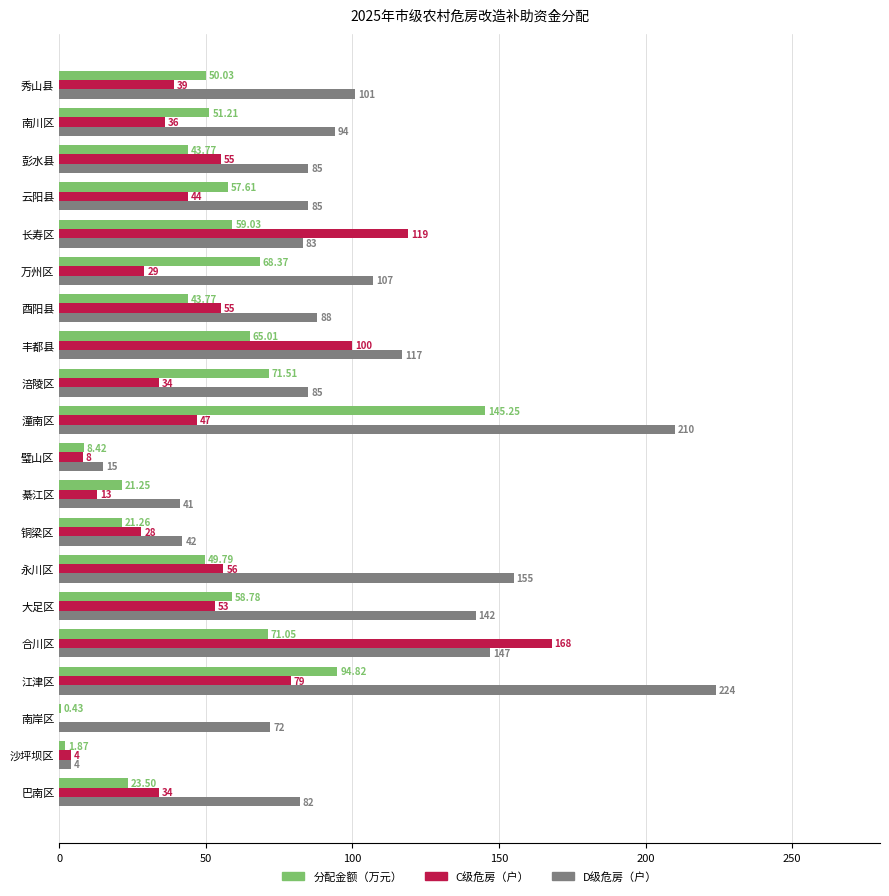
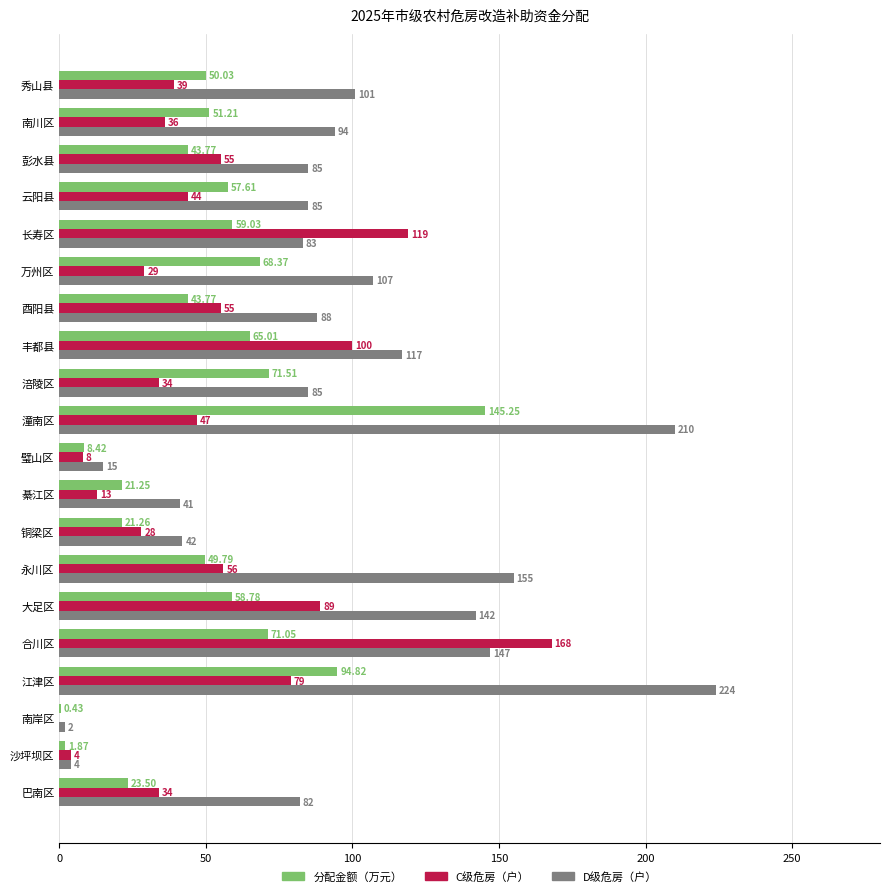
C级危房（户）, 大足区: 53 -> 89
D级危房（户）, 南岸区: 72 -> 2
